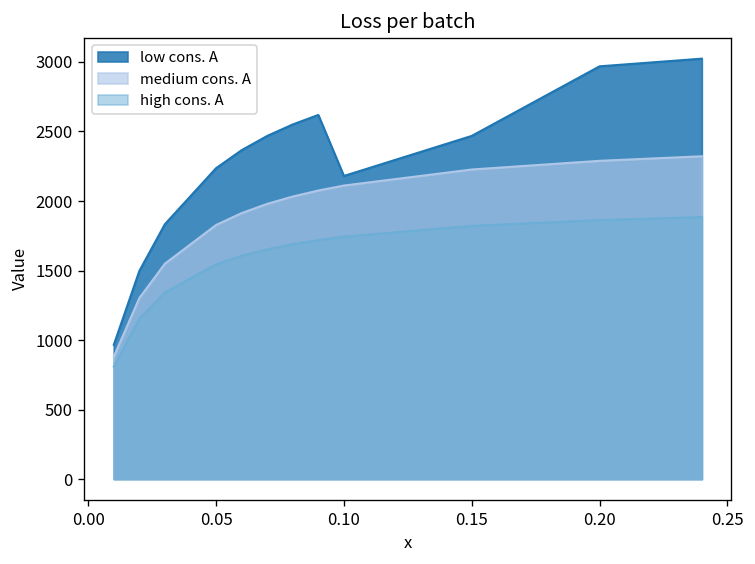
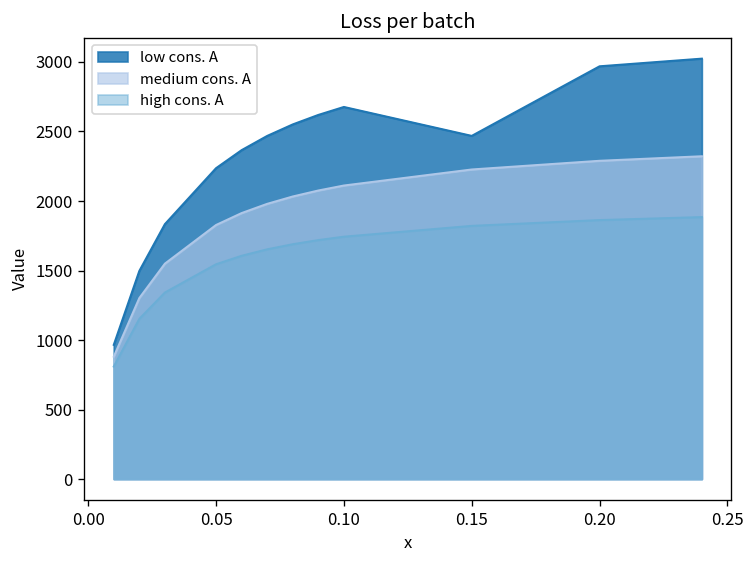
low cons. A, 0.10: 2180 -> 2680
